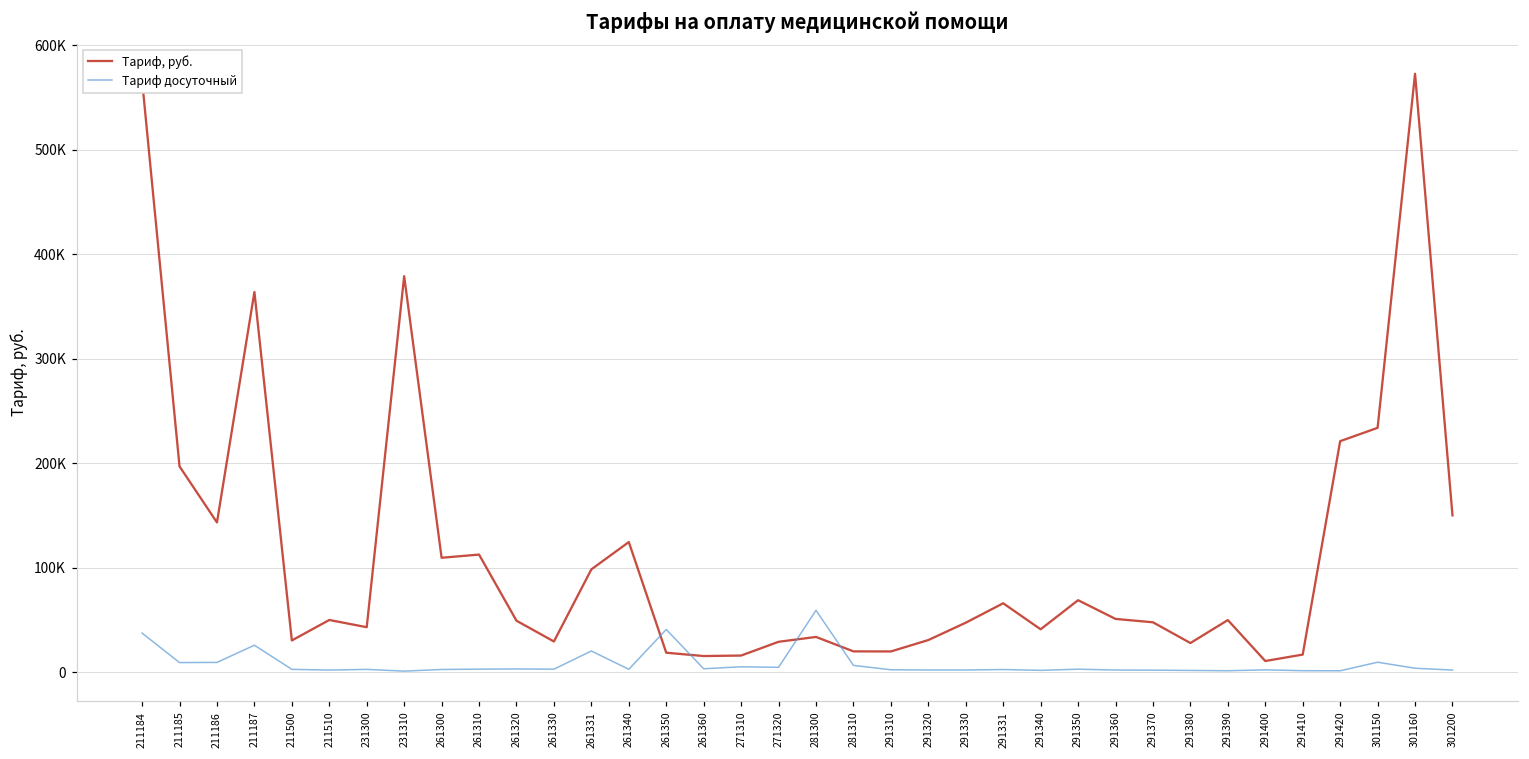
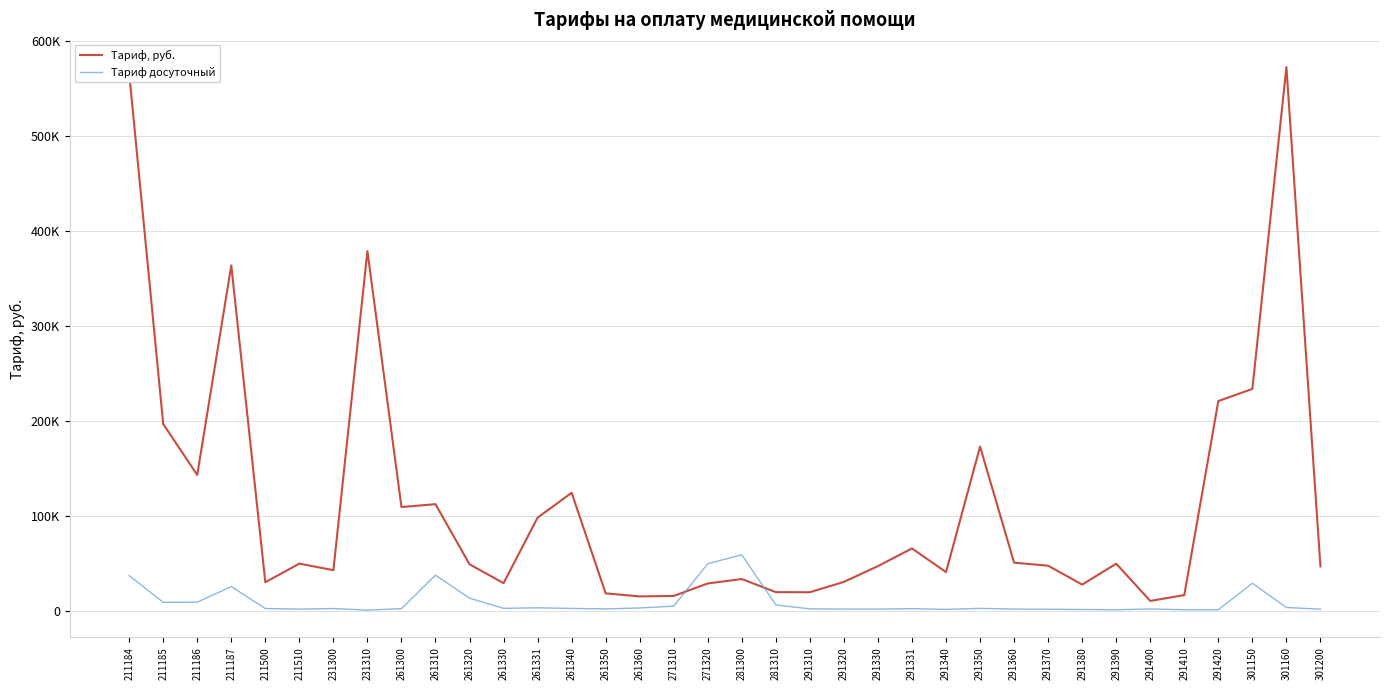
Тариф досуточный, 261310: 0 -> 40000
Тариф досуточный, 261320: 0 -> 10000
Тариф досуточный, 261331: 20000 -> 0
Тариф досуточный, 261350: 40000 -> 0
Тариф досуточный, 271320: 0 -> 50000
Тариф, руб., 291350: 70000 -> 170000
Тариф досуточный, 301150: 10000 -> 30000
Тариф, руб., 301200: 150000 -> 50000
